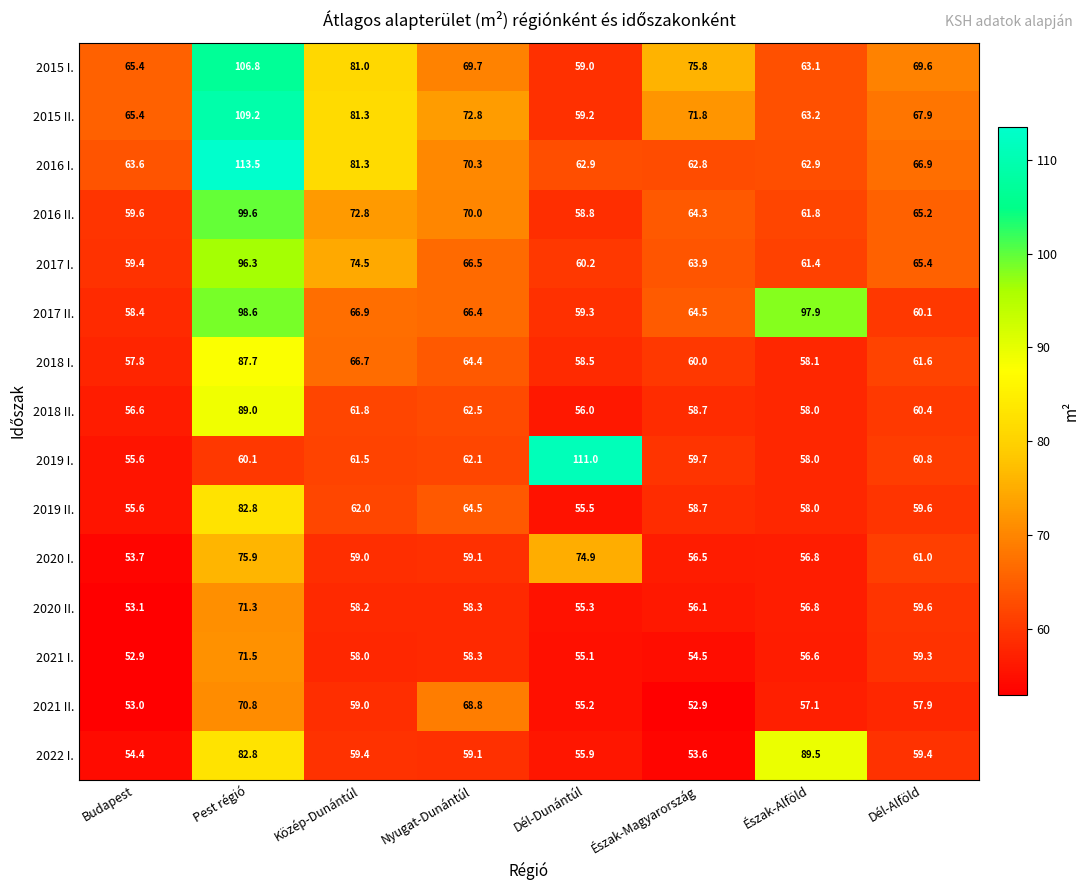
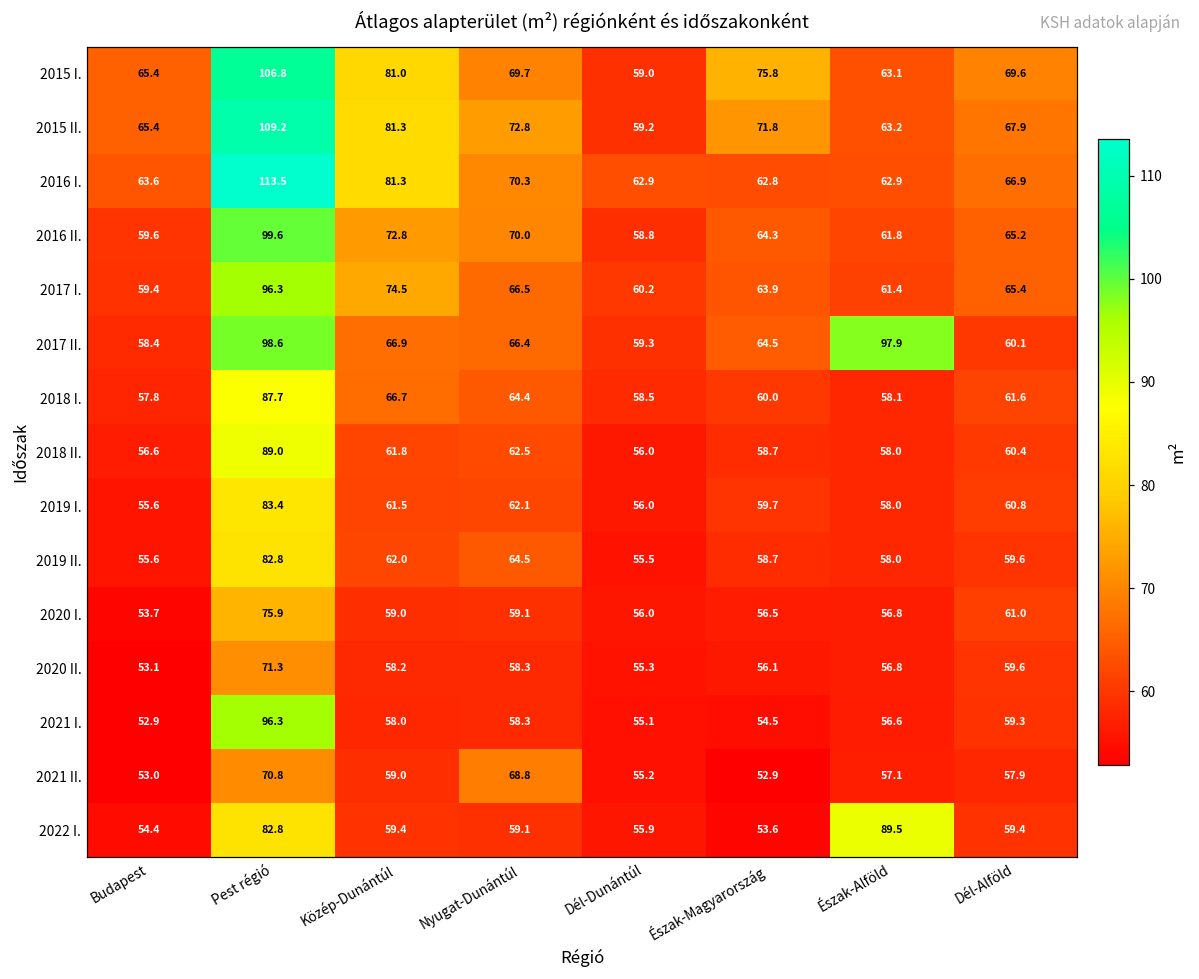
2019 I., Pest régió: 60.1 -> 83.4
2019 I., Dél-Dunántúl: 111.0 -> 56.0
2020 I., Dél-Dunántúl: 74.9 -> 56.0
2021 I., Pest régió: 71.5 -> 96.3
